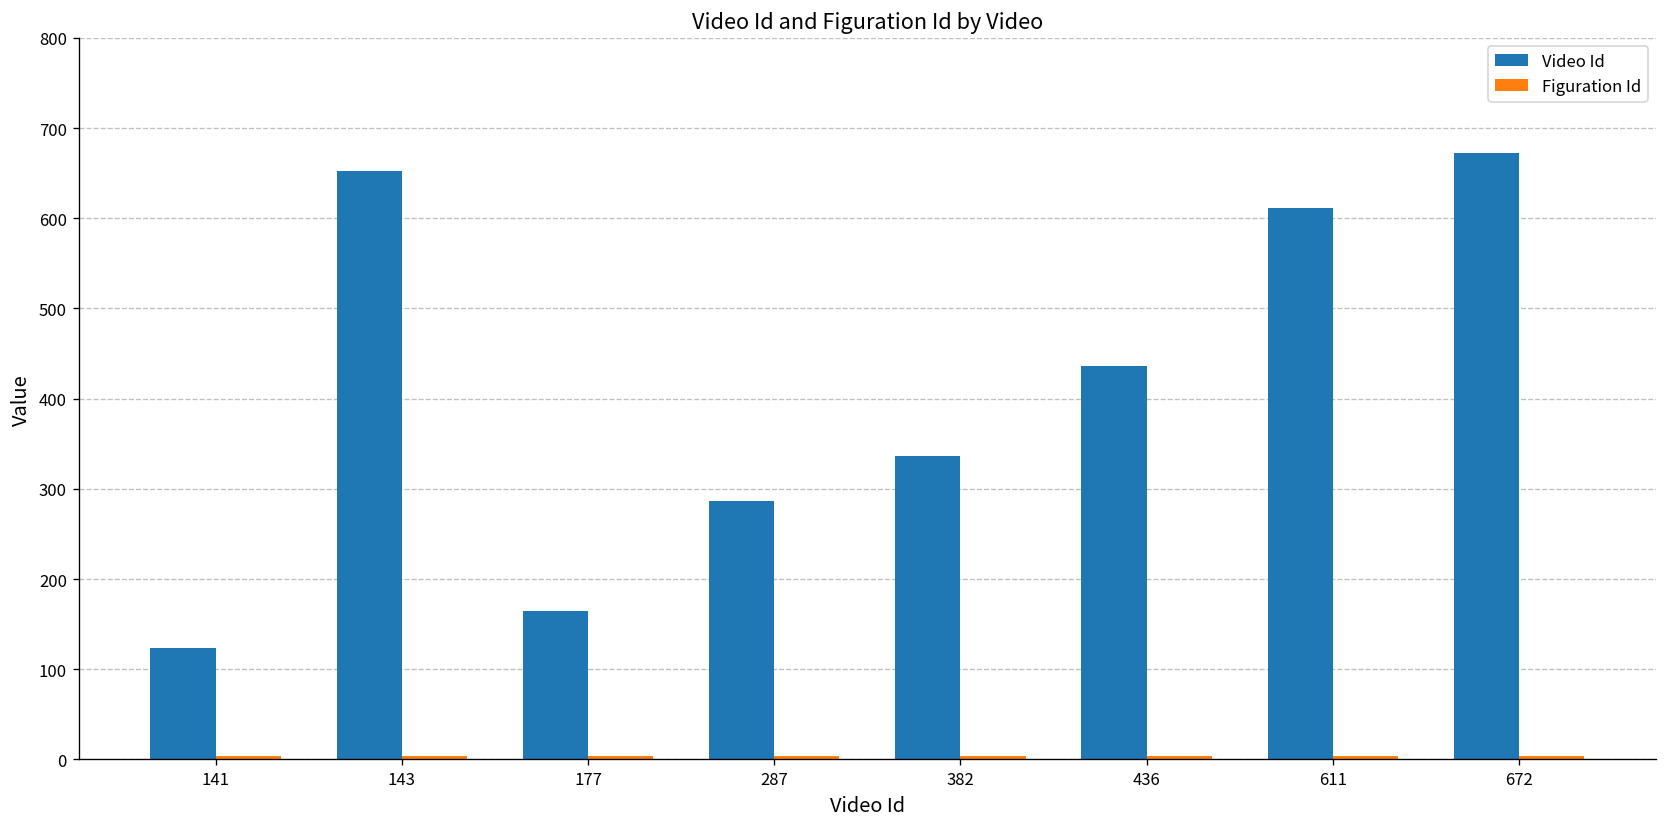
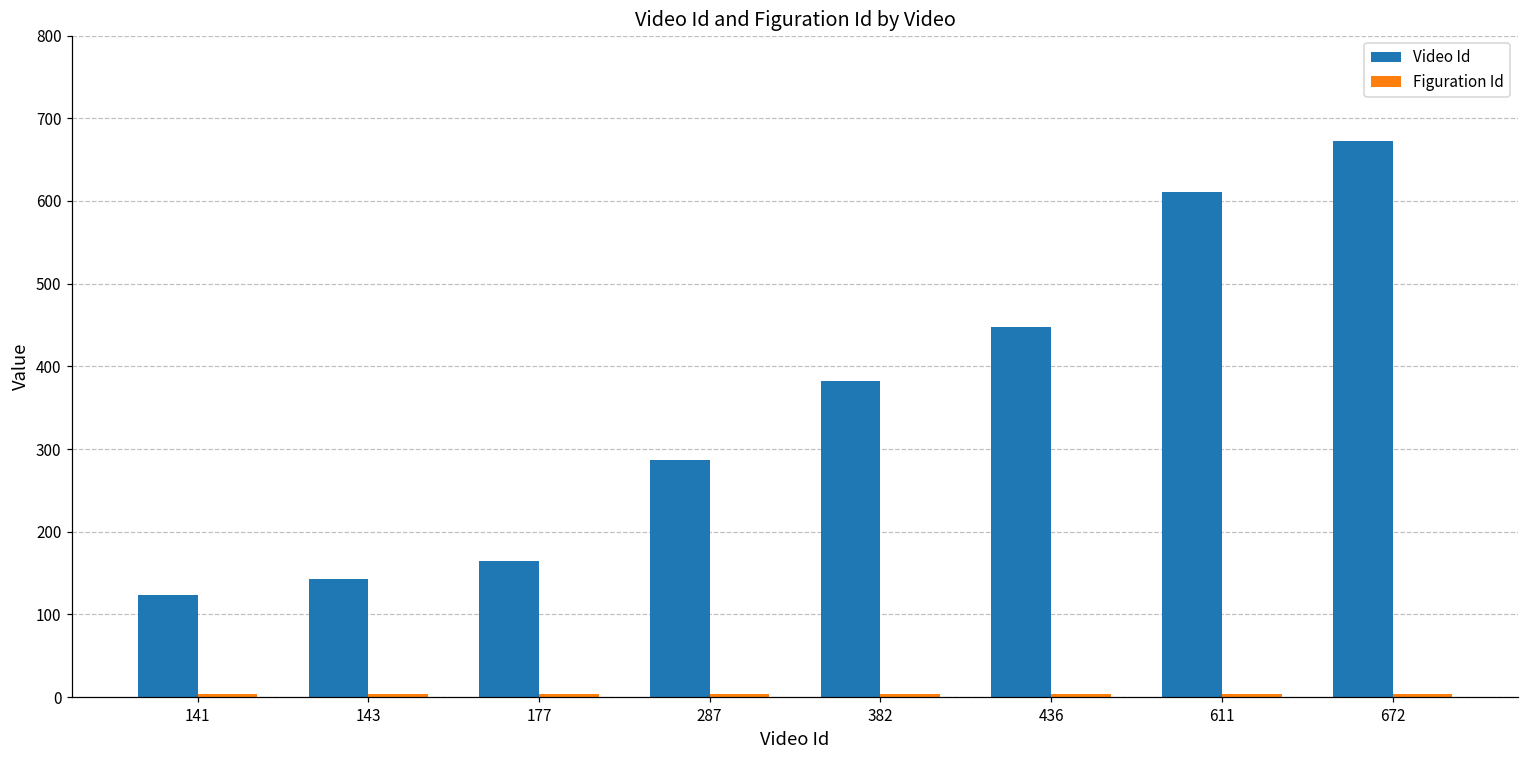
Video Id, 143: 650 -> 140
Video Id, 382: 340 -> 380
Video Id, 436: 440 -> 450
